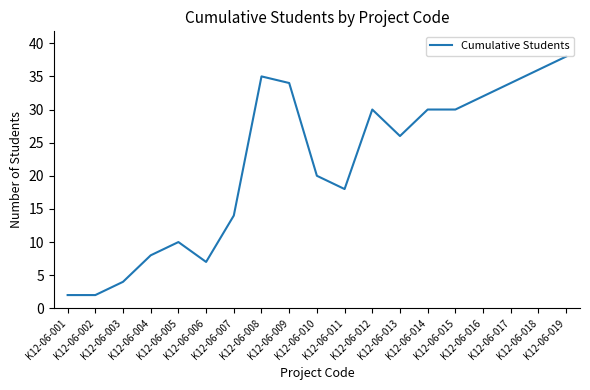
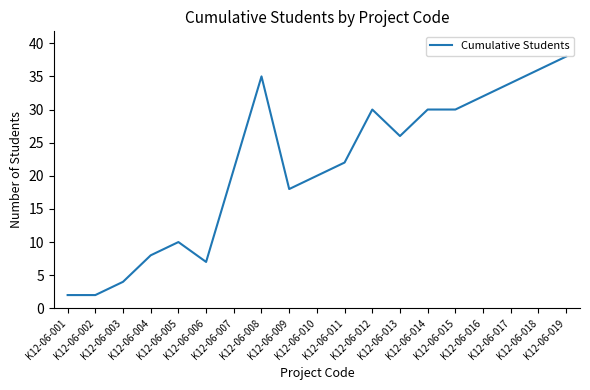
K12-06-007: 14 -> 21
K12-06-009: 34 -> 18
K12-06-011: 18 -> 22
